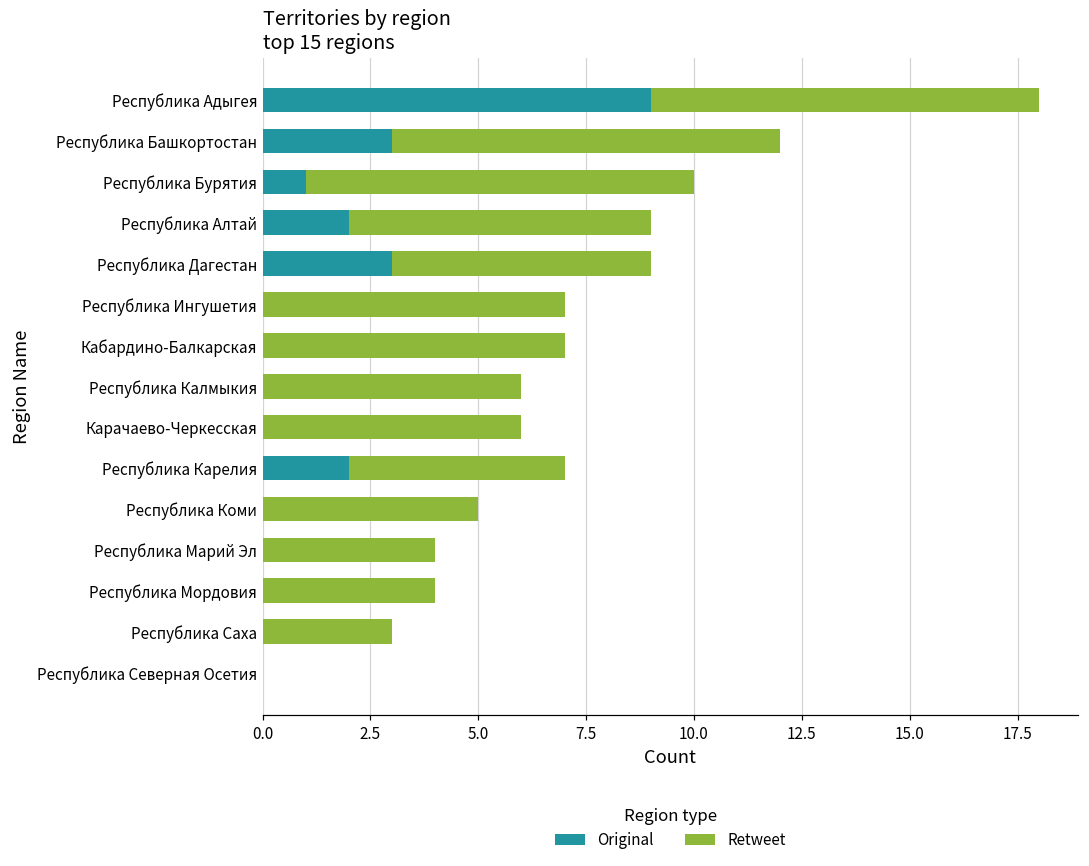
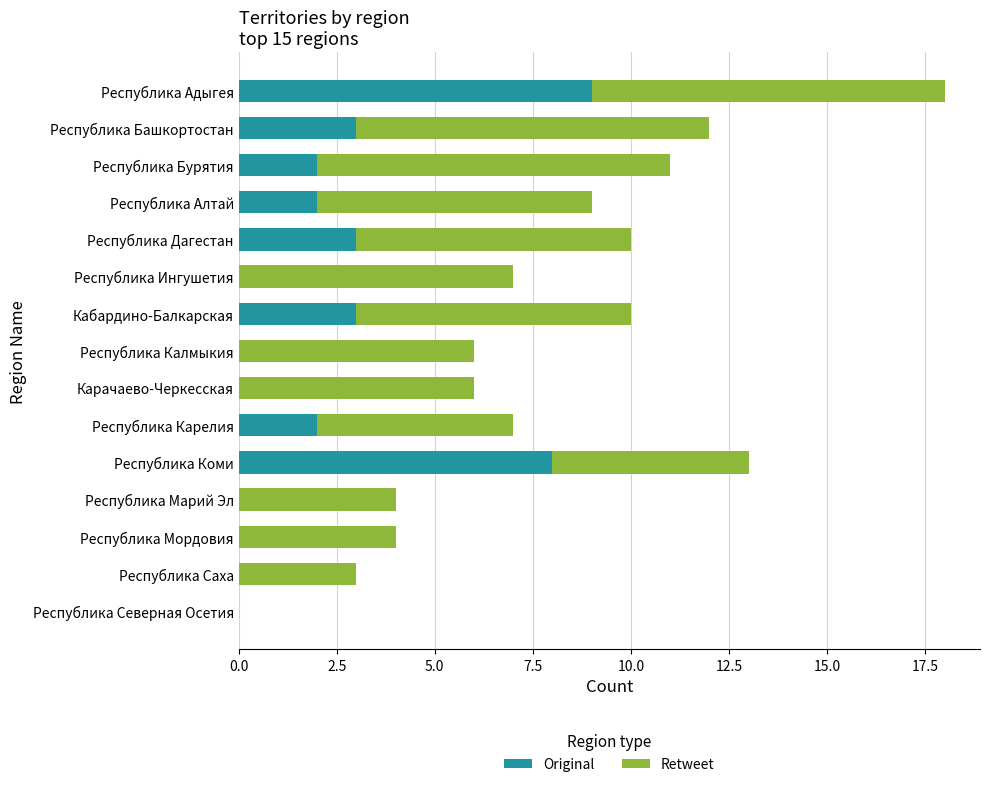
Original, Республика Бурятия: 1 -> 2
Retweet, Республика Дагестан: 6 -> 7
Original, Кабардино-Балкарская: 0 -> 3
Original, Республика Коми: 0 -> 8
